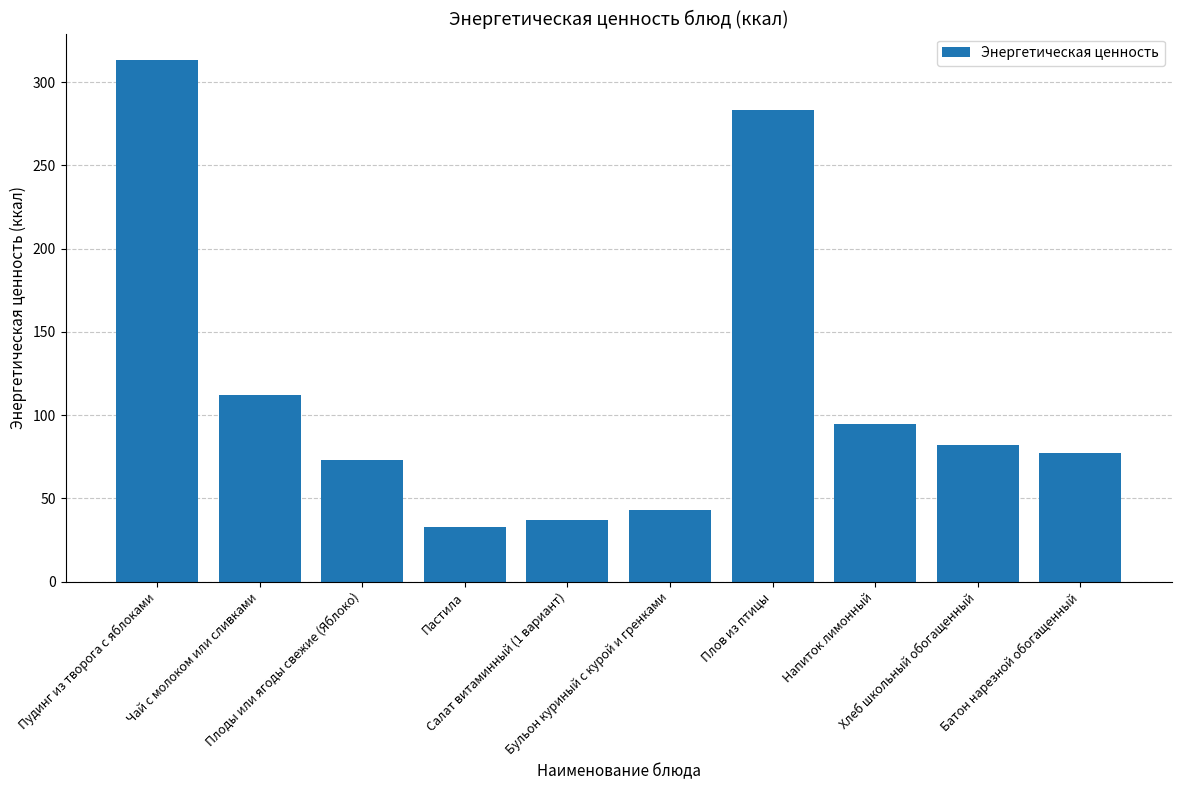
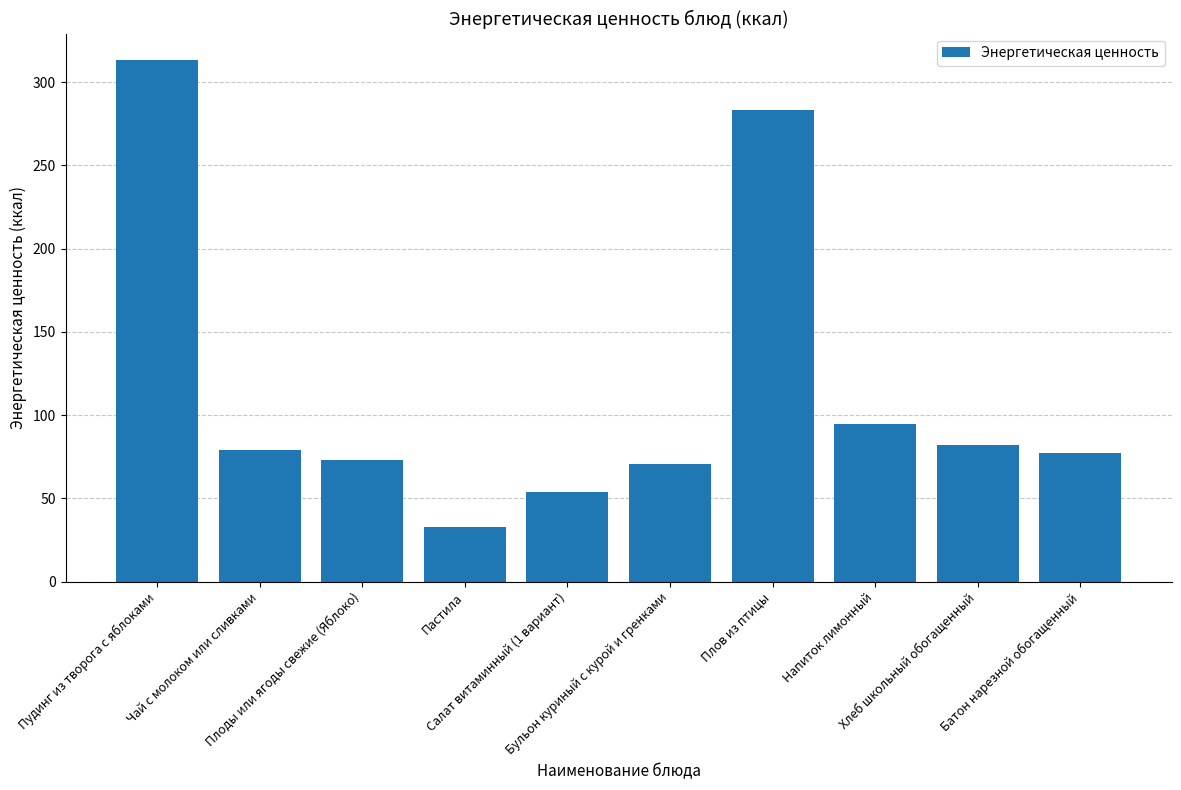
Чай с молоком или сливками: 112 -> 79
Салат витаминный (1 вариант): 37 -> 54
Бульон куриный с курой и гренками: 43 -> 71
